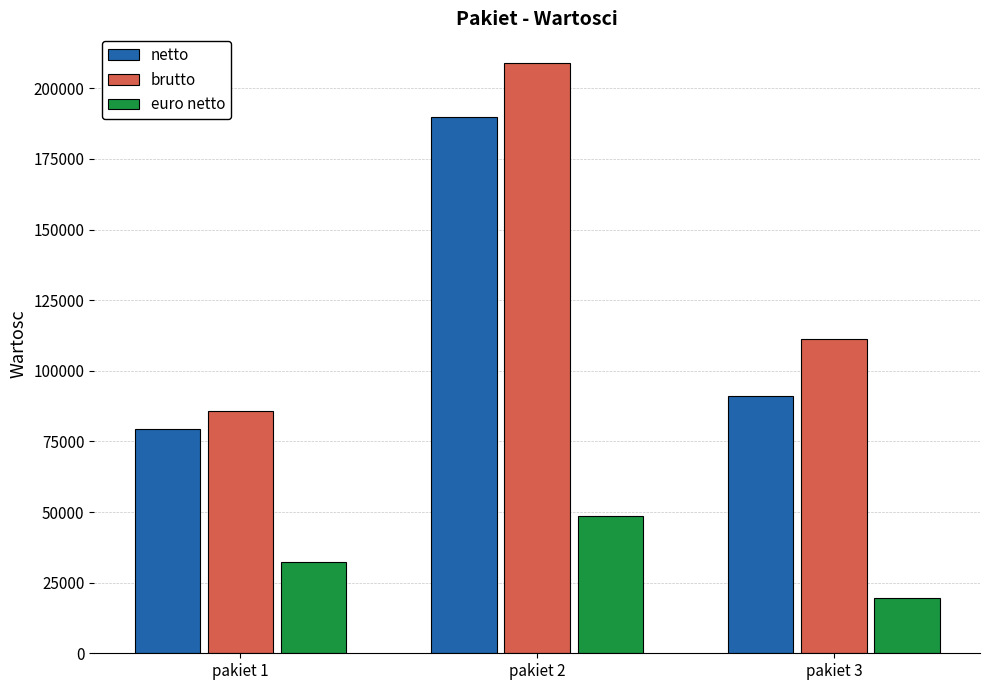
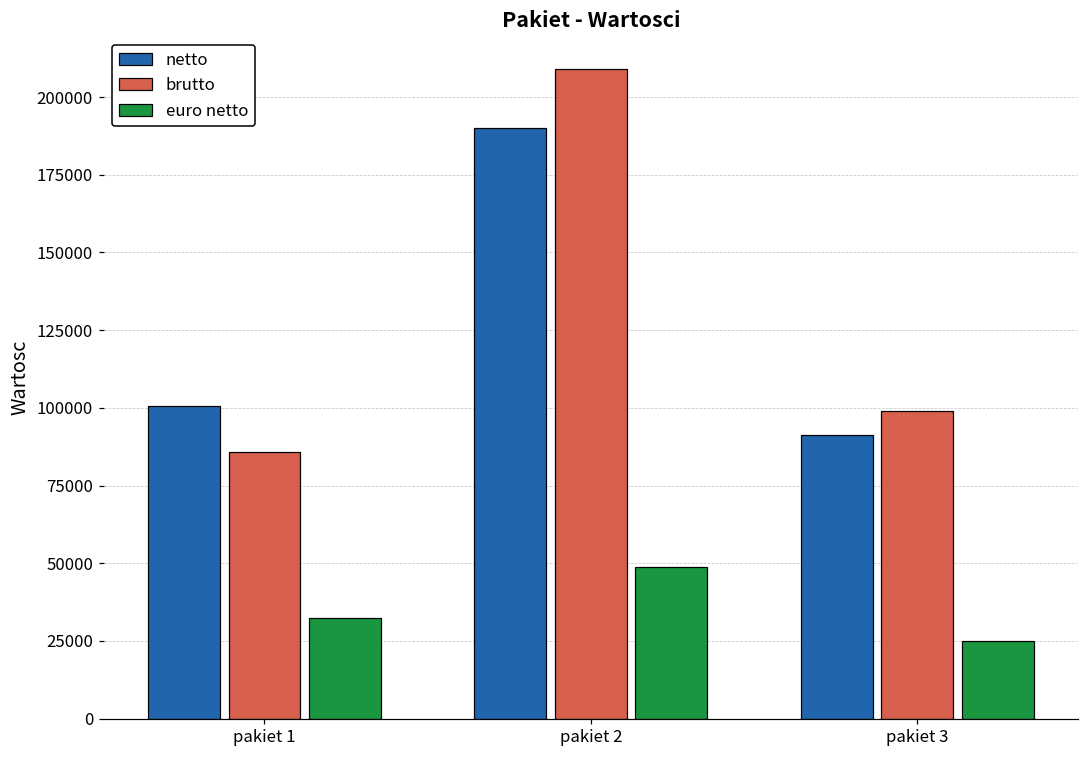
netto, pakiet 1: 79000 -> 101000
brutto, pakiet 3: 111000 -> 99000
euro netto, pakiet 3: 20000 -> 25000
